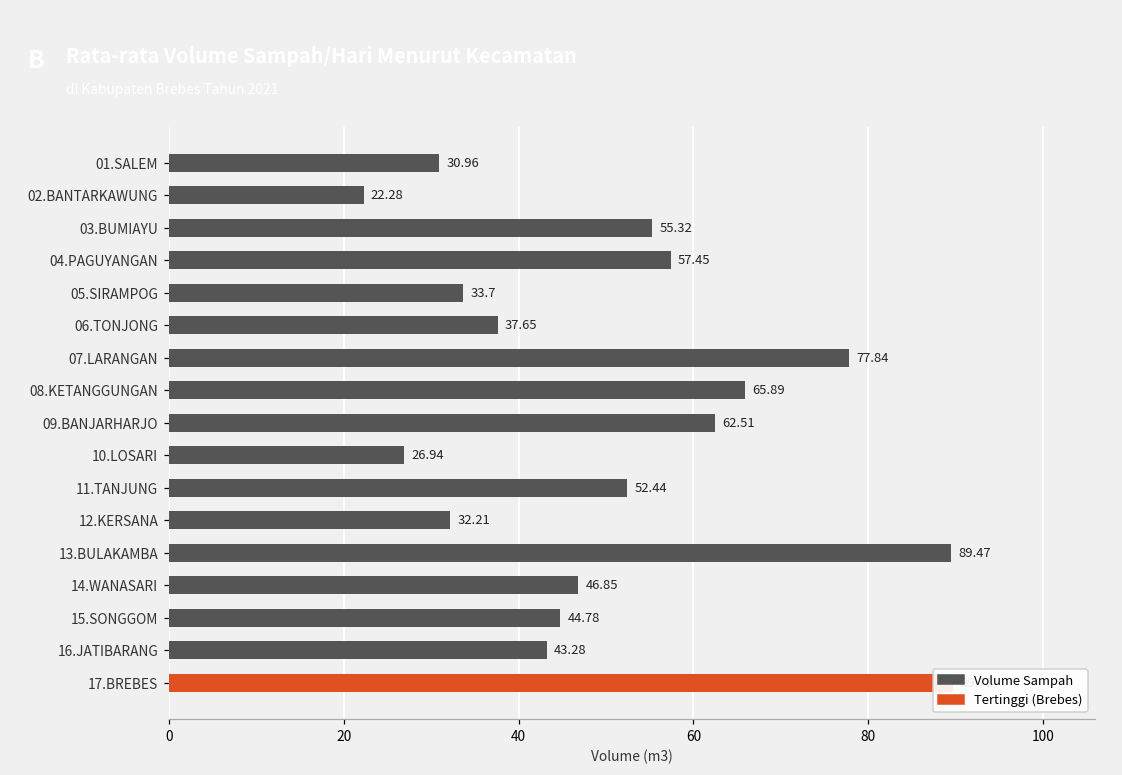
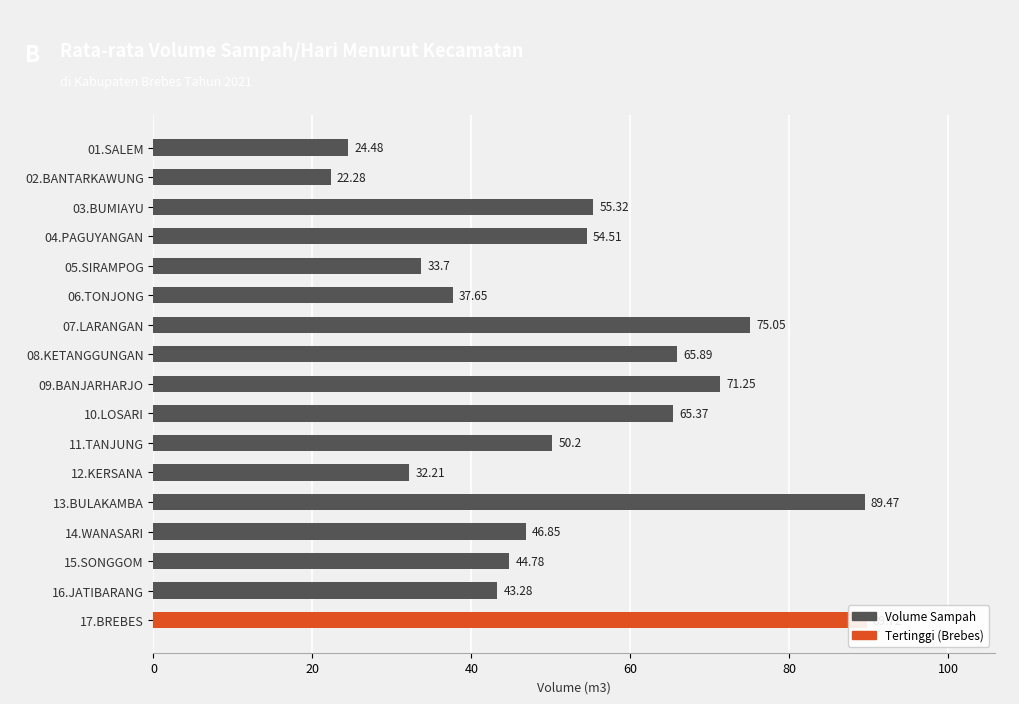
01.SALEM: 30.96 -> 24.48
04.PAGUYANGAN: 57.45 -> 54.51
07.LARANGAN: 77.84 -> 75.05
09.BANJARHARJO: 62.51 -> 71.25
10.LOSARI: 26.94 -> 65.37
11.TANJUNG: 52.44 -> 50.2
